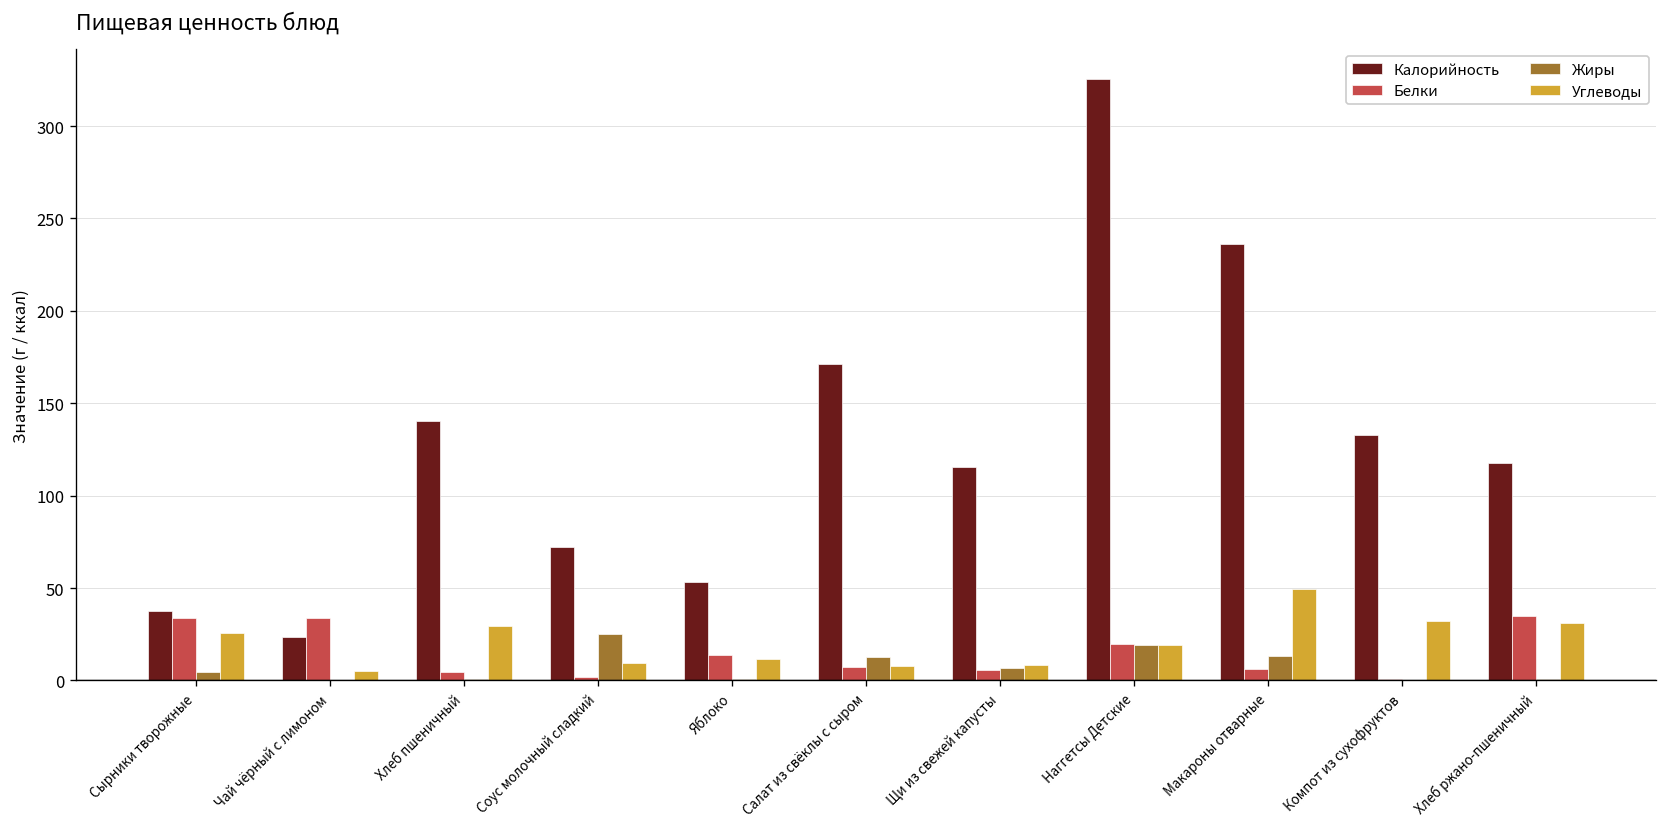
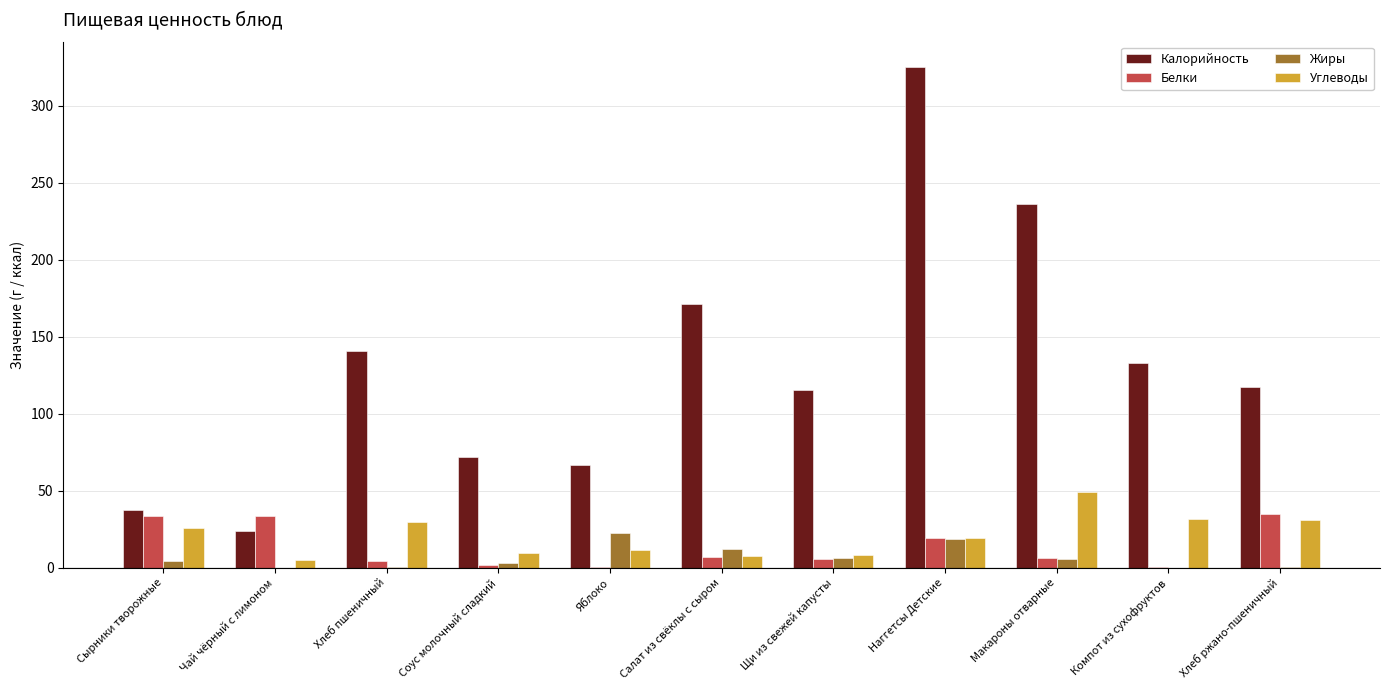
Жиры, Соус молочный сладкий: 25 -> 3
Калорийность, Яблоко: 53 -> 67
Белки, Яблоко: 14 -> 1
Жиры, Яблоко: 1 -> 23
Жиры, Макароны отварные: 13 -> 6
